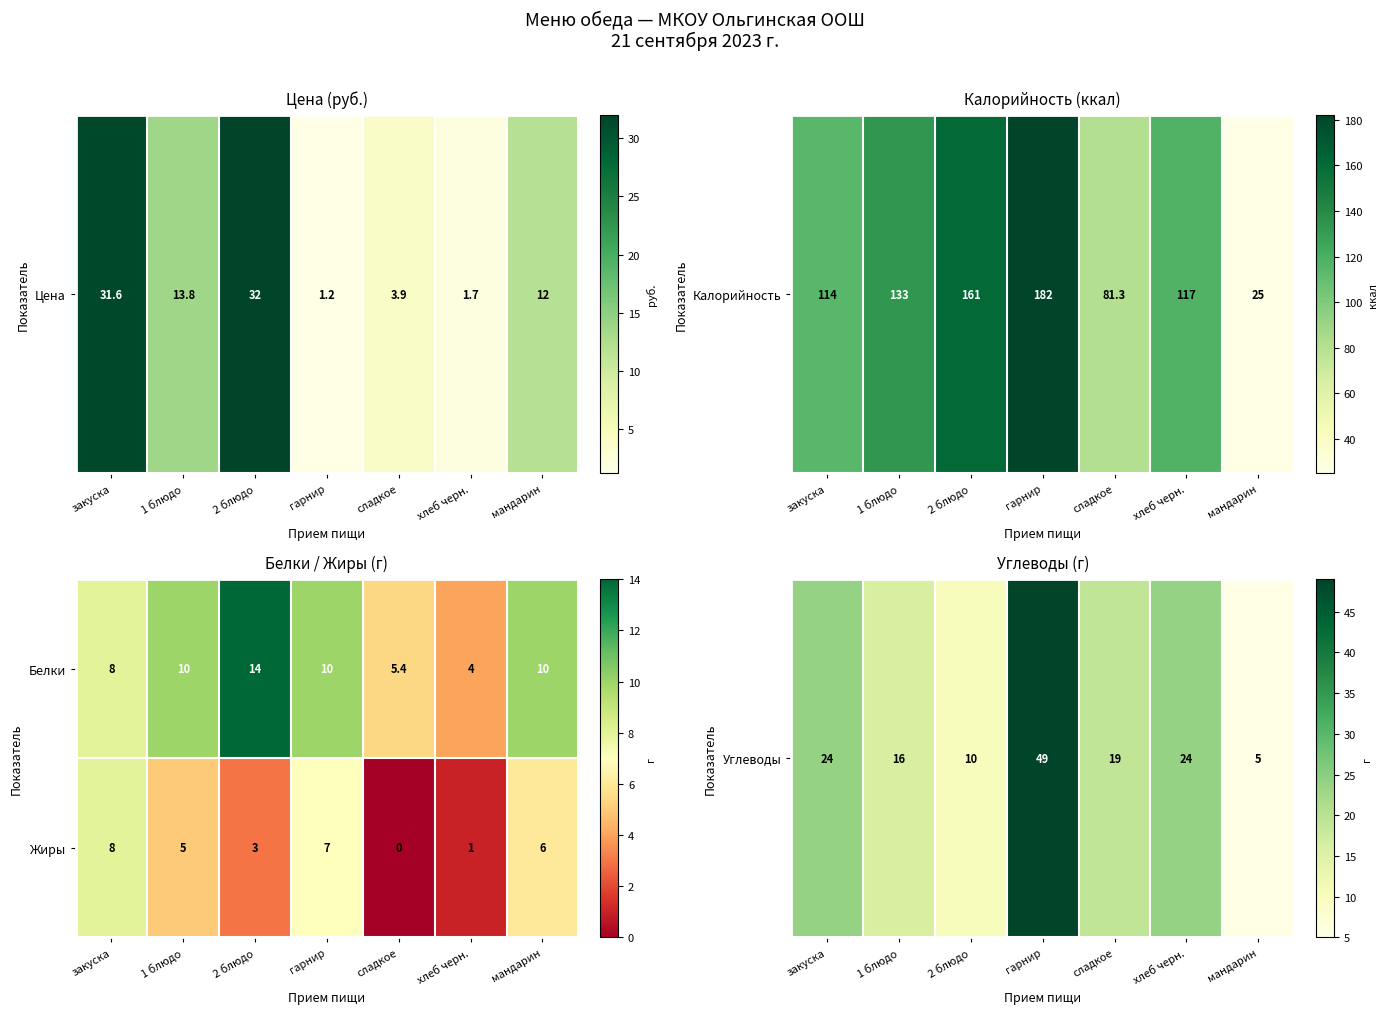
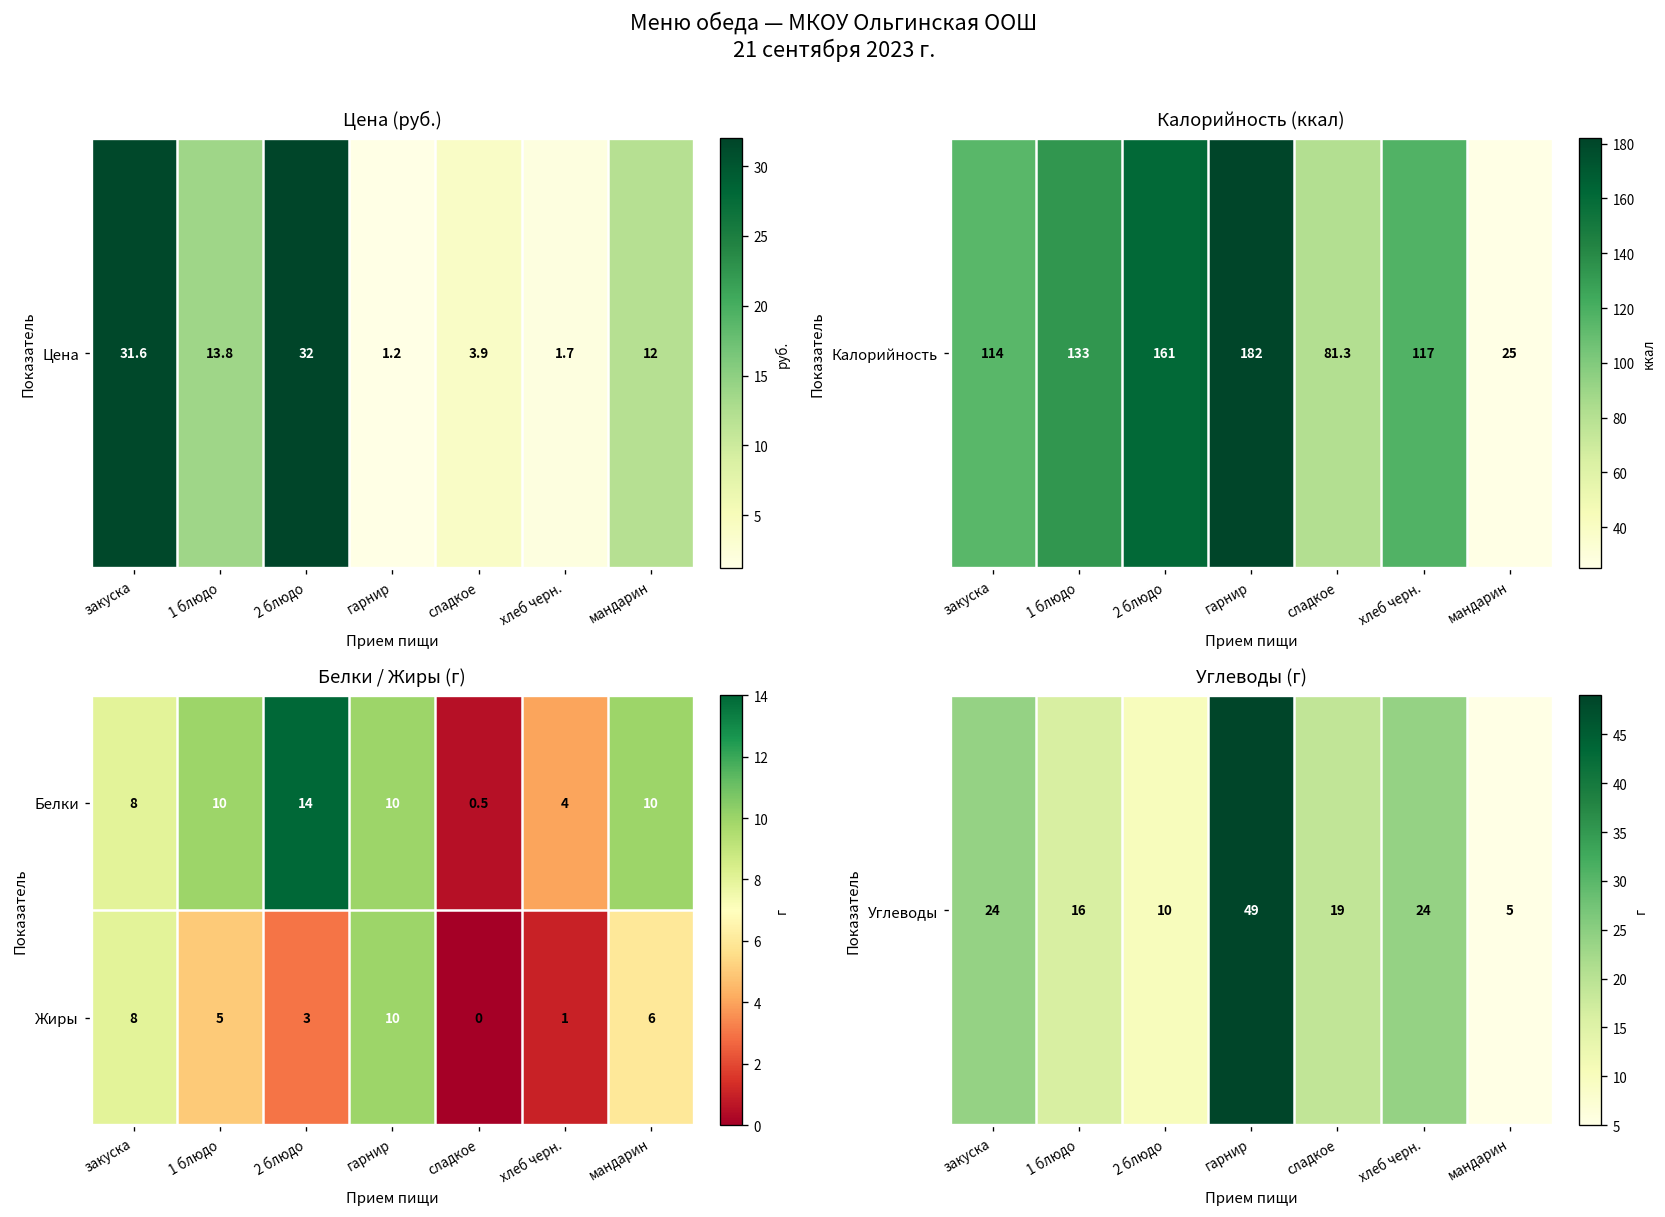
Белки / Жиры (г), Белки, сладкое: 5.4 -> 0.5
Белки / Жиры (г), Жиры, гарнир: 7 -> 10
